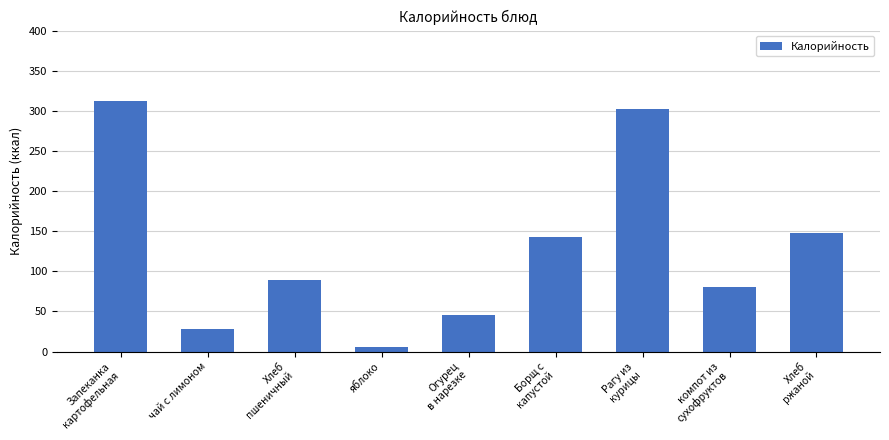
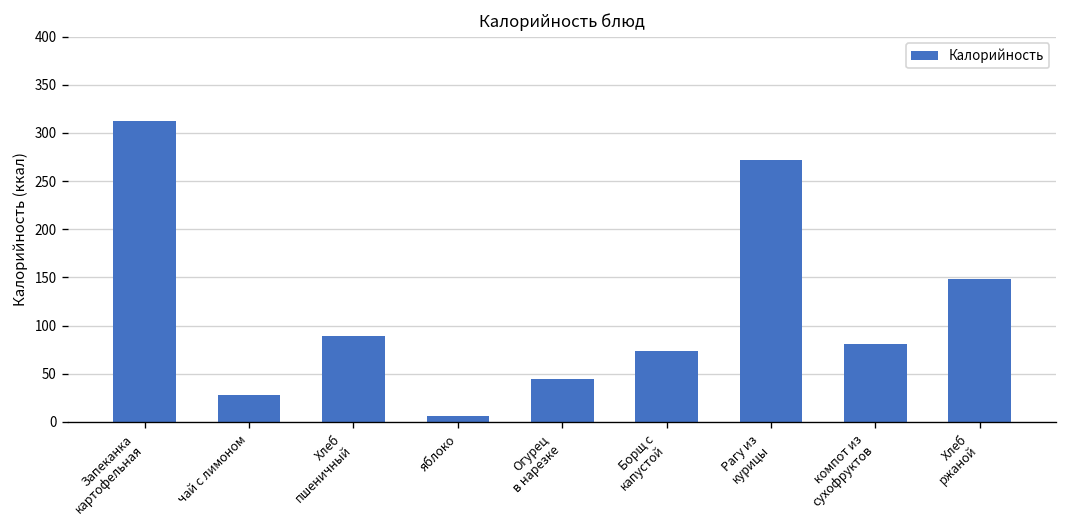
Борщ с капустой: 140 -> 70
Рагу из курицы: 300 -> 270
